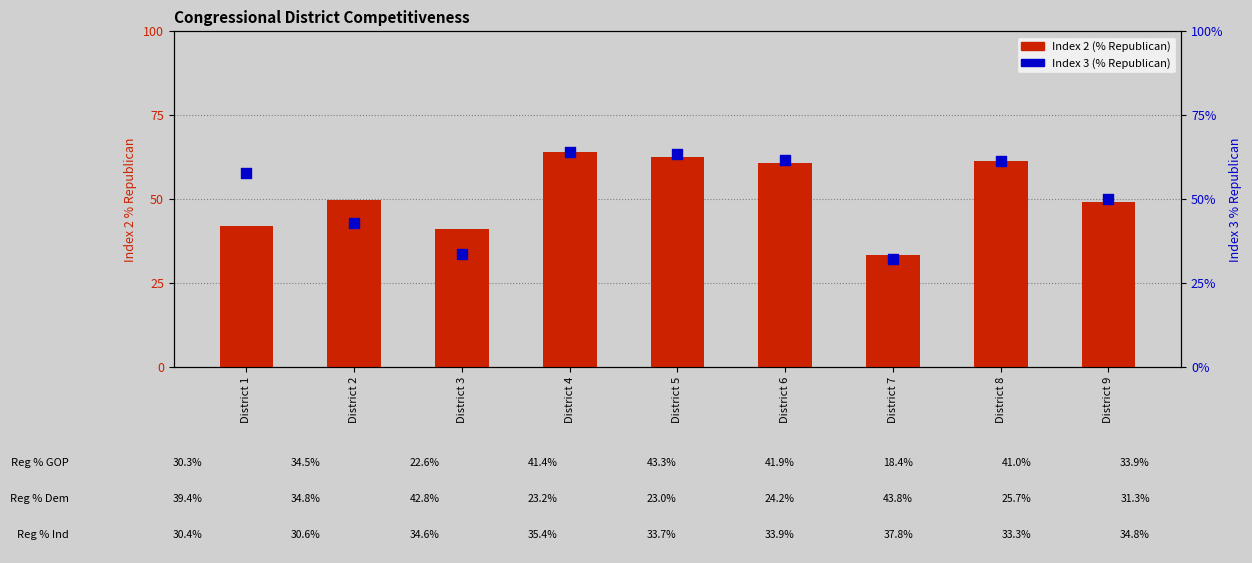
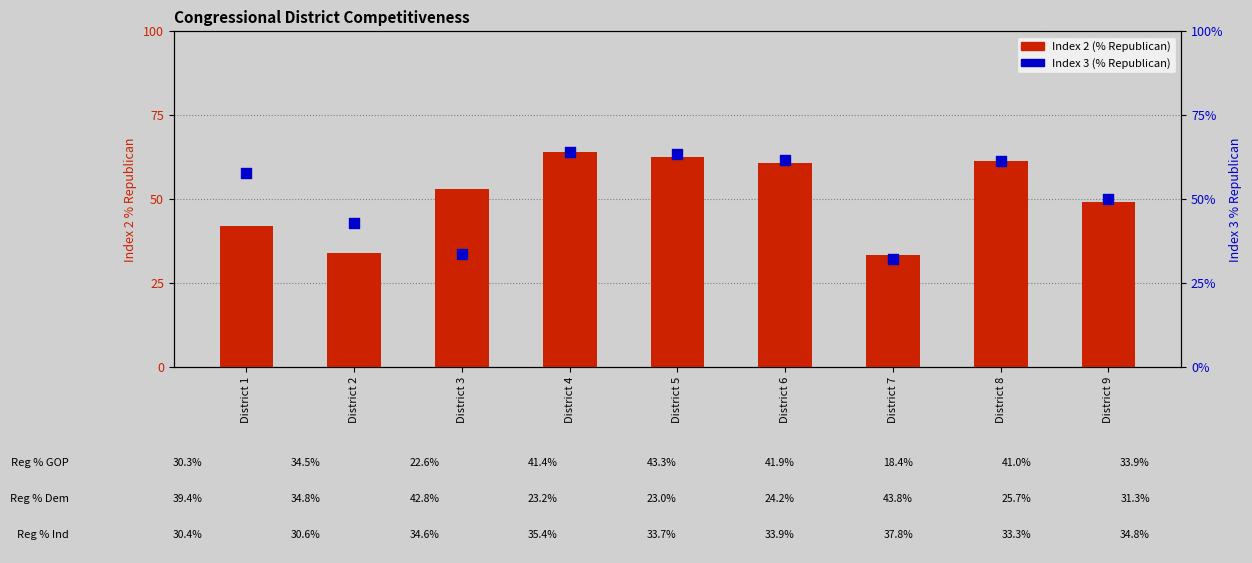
Index 2 (% Republican), District 2: 50 -> 34
Index 2 (% Republican), District 3: 41 -> 53
